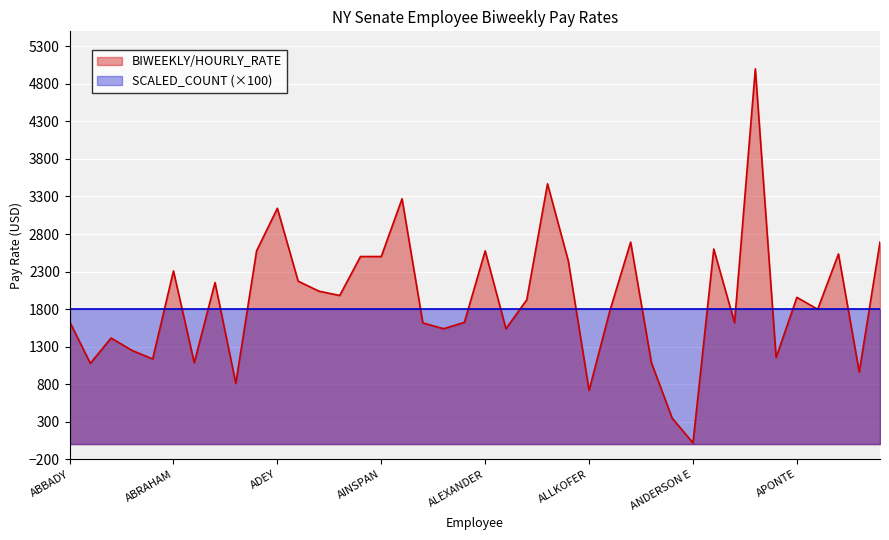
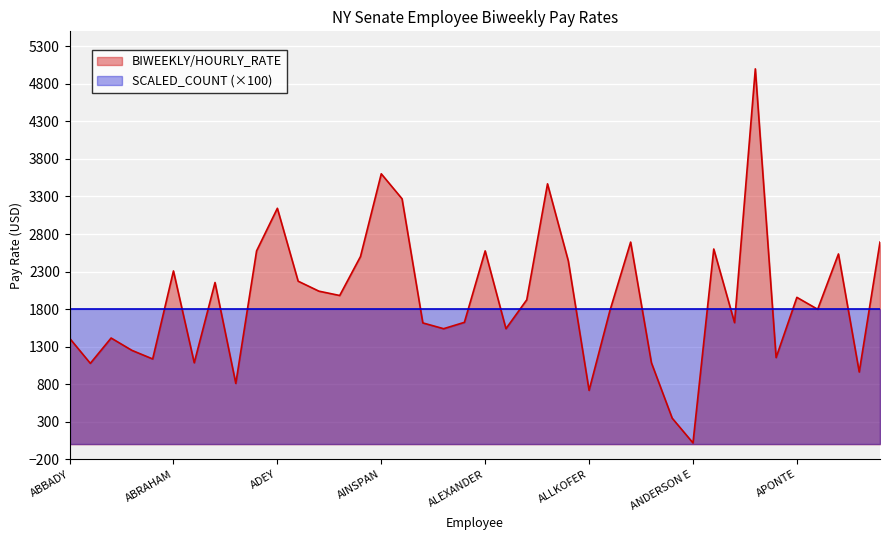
BIWEEKLY/HOURLY_RATE, ABBADY: 1600 -> 1400
BIWEEKLY/HOURLY_RATE, AINSPAN: 2500 -> 3600
